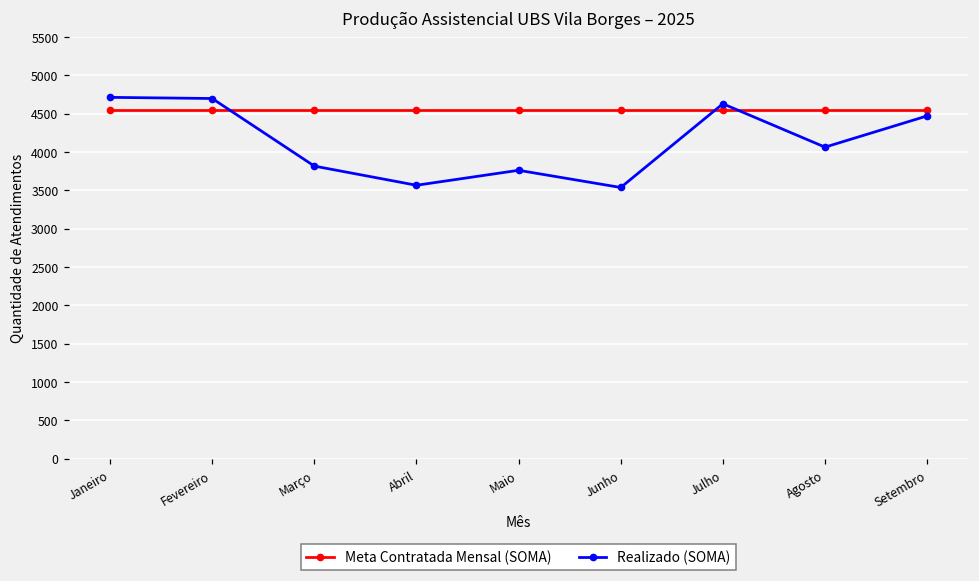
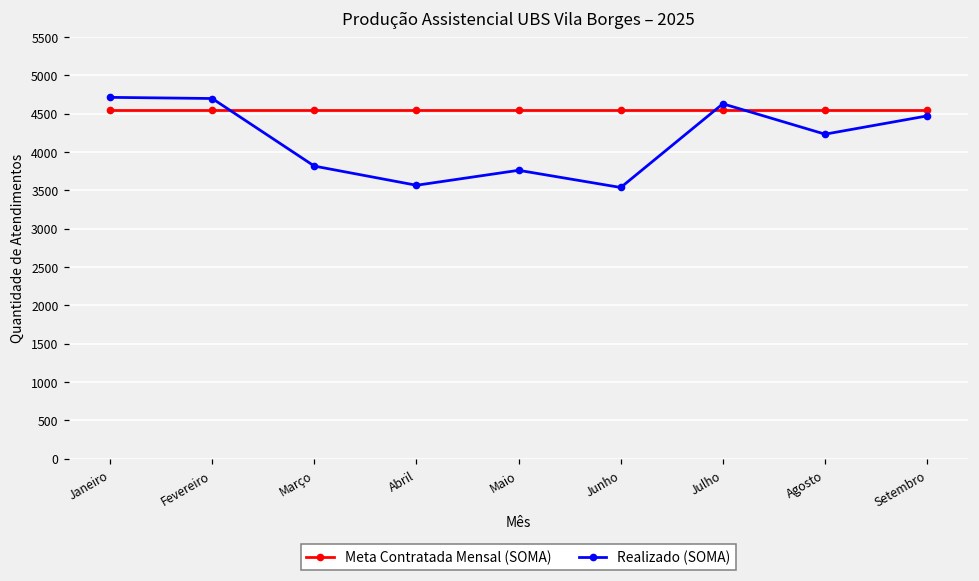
Realizado (SOMA), Agosto: 4100 -> 4200
